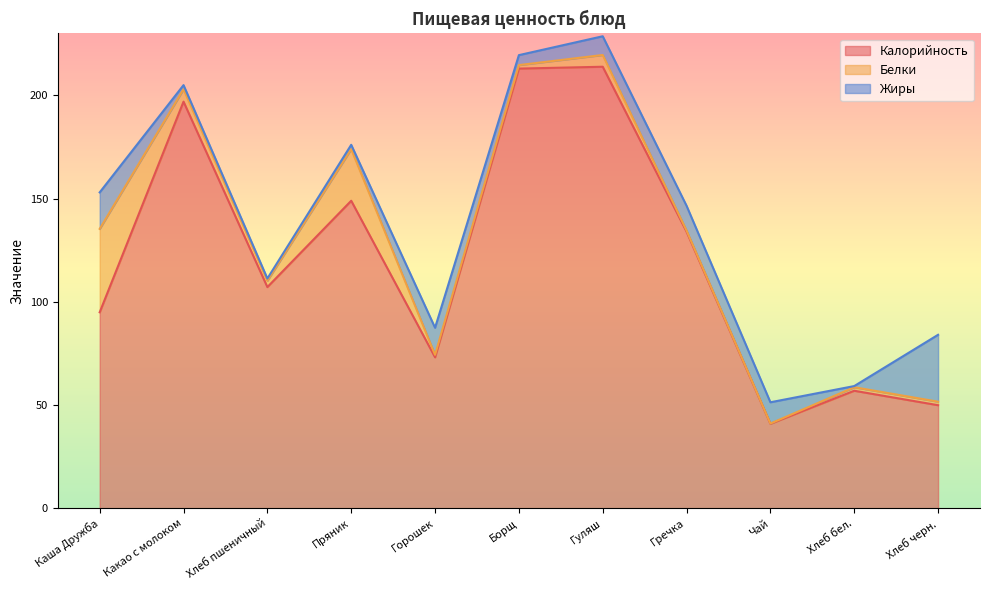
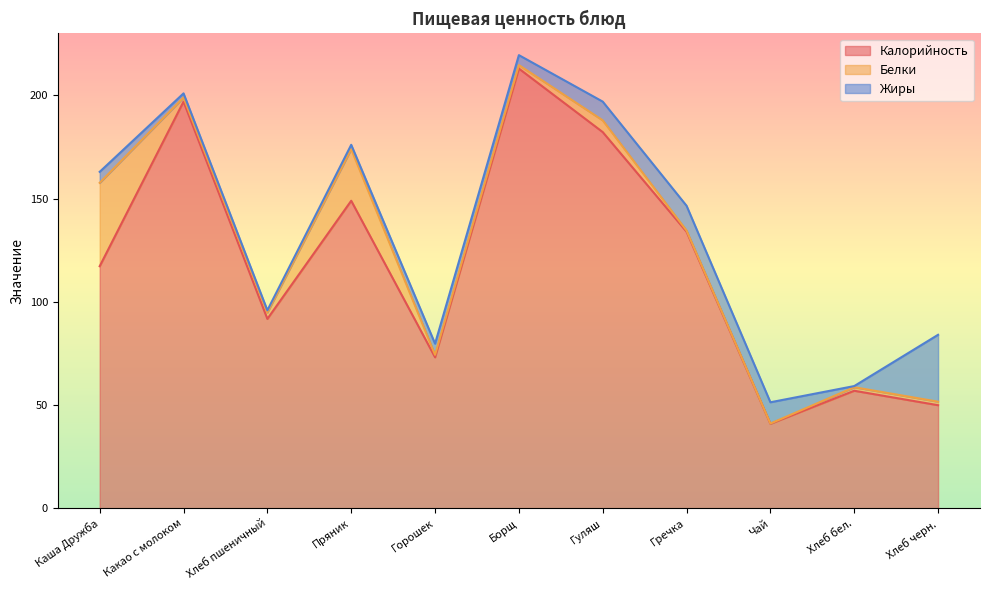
Калорийность, Каша Дружба: 95 -> 117
Жиры, Каша Дружба: 18 -> 5
Белки, Какао с молоком: 6 -> 2
Калорийность, Хлеб пшеничный: 107 -> 92
Жиры, Горошек: 13 -> 5
Калорийность, Гуляш: 214 -> 182
